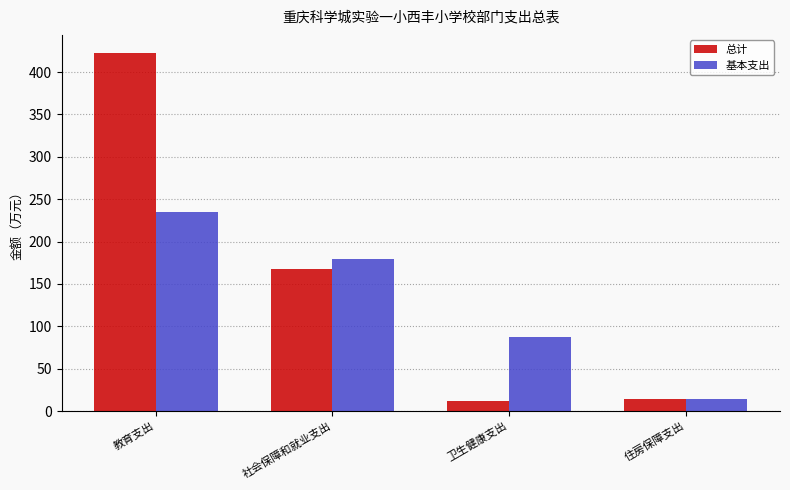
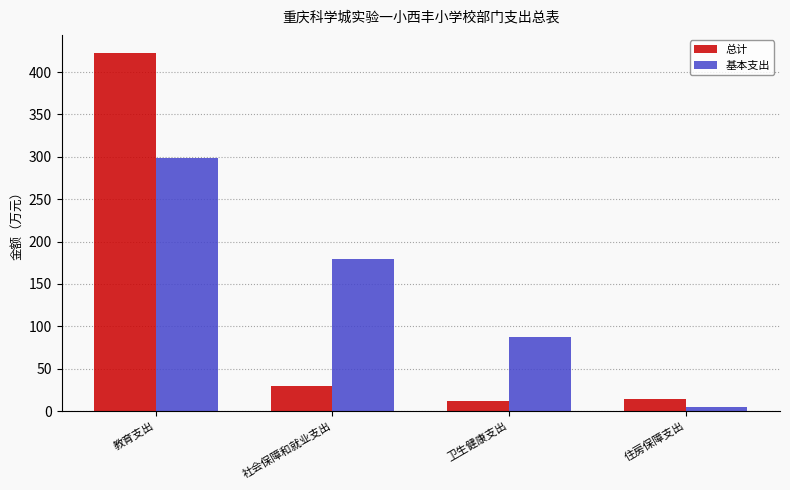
基本支出, 教育支出: 230 -> 300
总计, 社会保障和就业支出: 170 -> 30
基本支出, 住房保障支出: 15 -> 5
